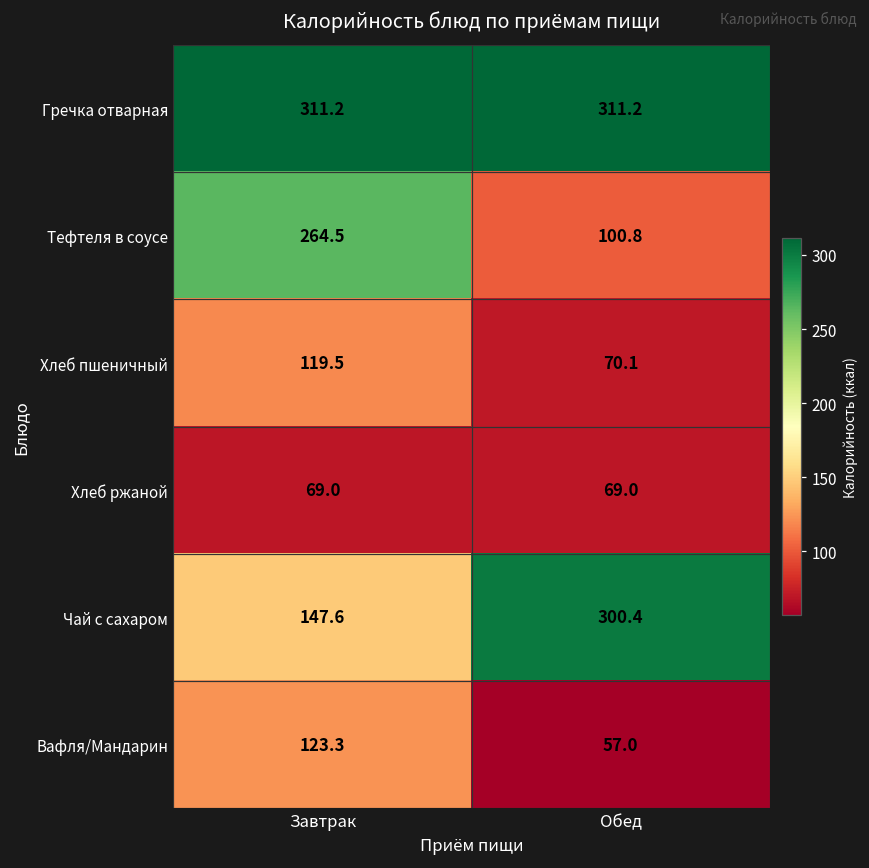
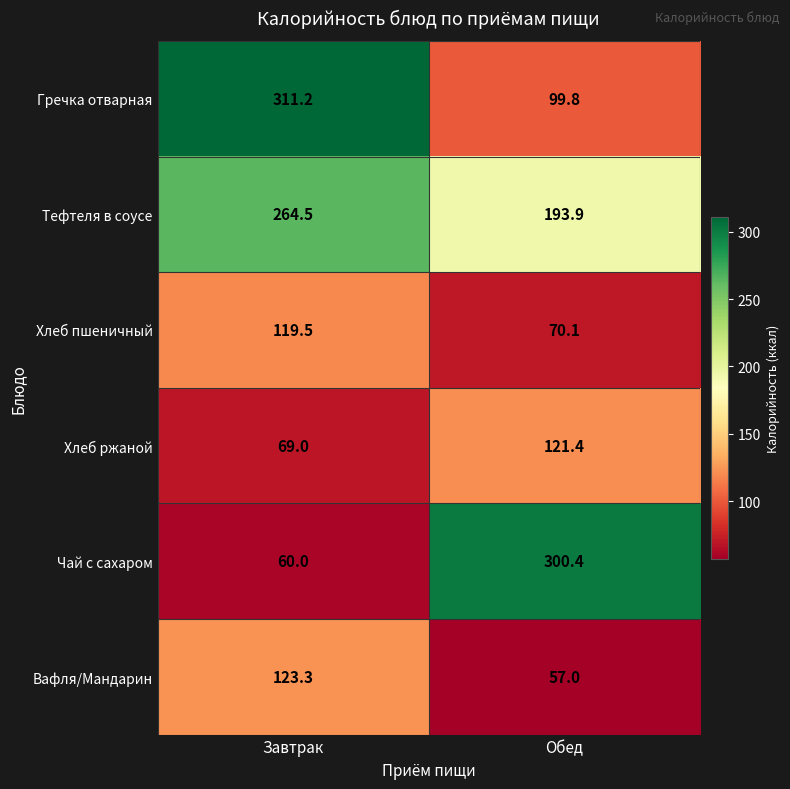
Гречка отварная, Обед: 311.2 -> 99.8
Тефтеля в соусе, Обед: 100.8 -> 193.9
Хлеб ржаной, Обед: 69.0 -> 121.4
Чай с сахаром, Завтрак: 147.6 -> 60.0
